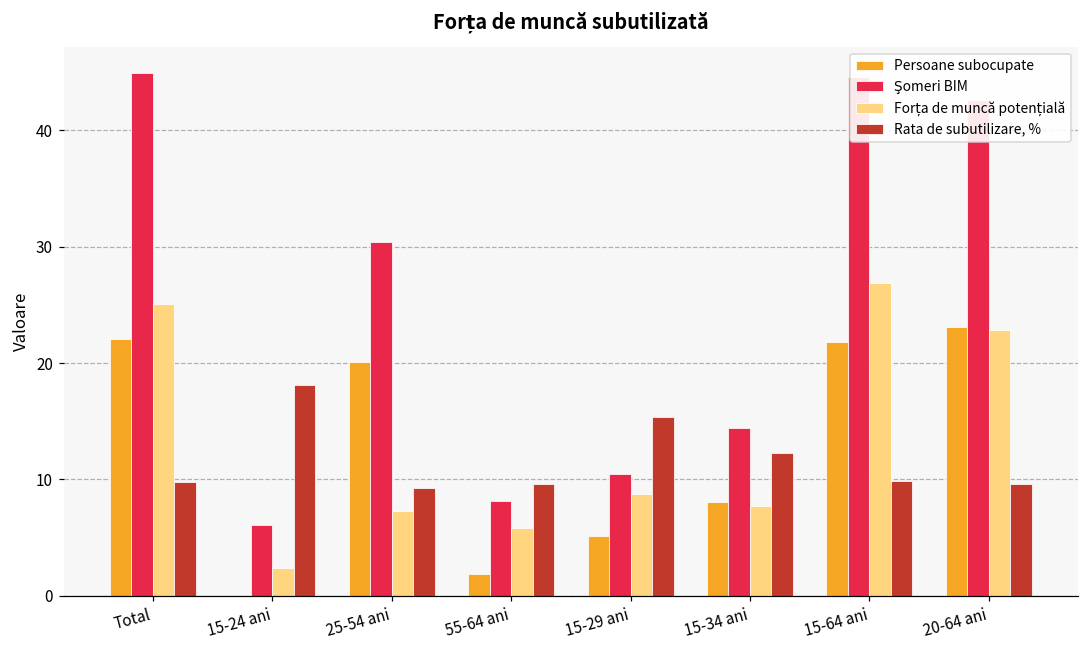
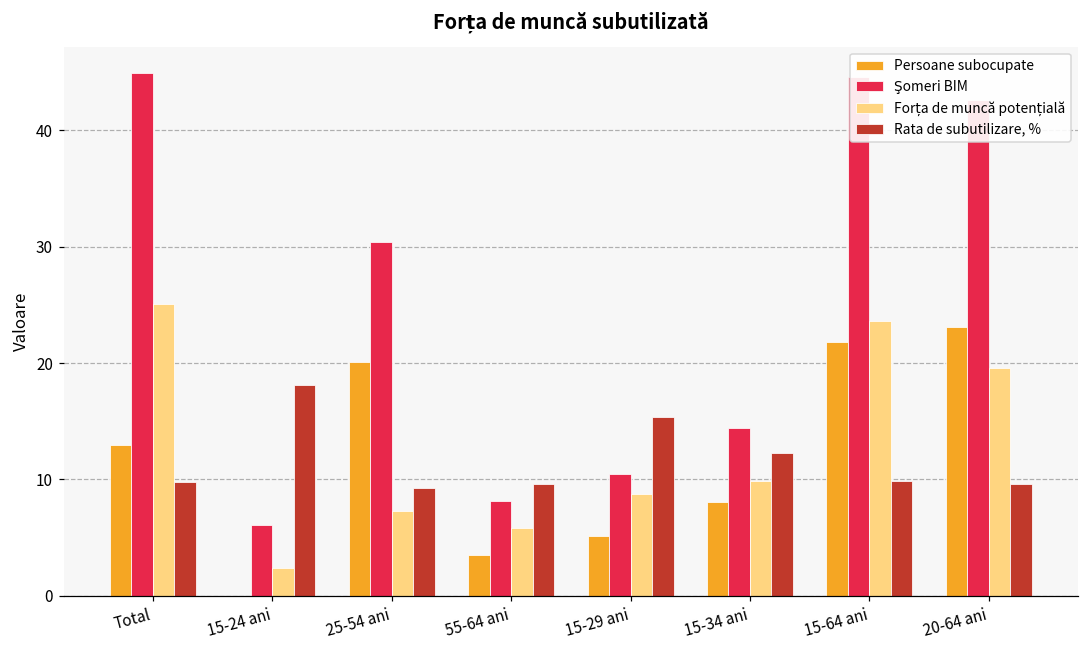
Persoane subocupate, Total: 22.0 -> 13.0
Persoane subocupate, 55-64 ani: 1.8 -> 3.5
Forța de muncă potențială, 15-34 ani: 7.7 -> 9.9
Forța de muncă potențială, 15-64 ani: 26.9 -> 23.6
Forța de muncă potențială, 20-64 ani: 22.9 -> 19.6
